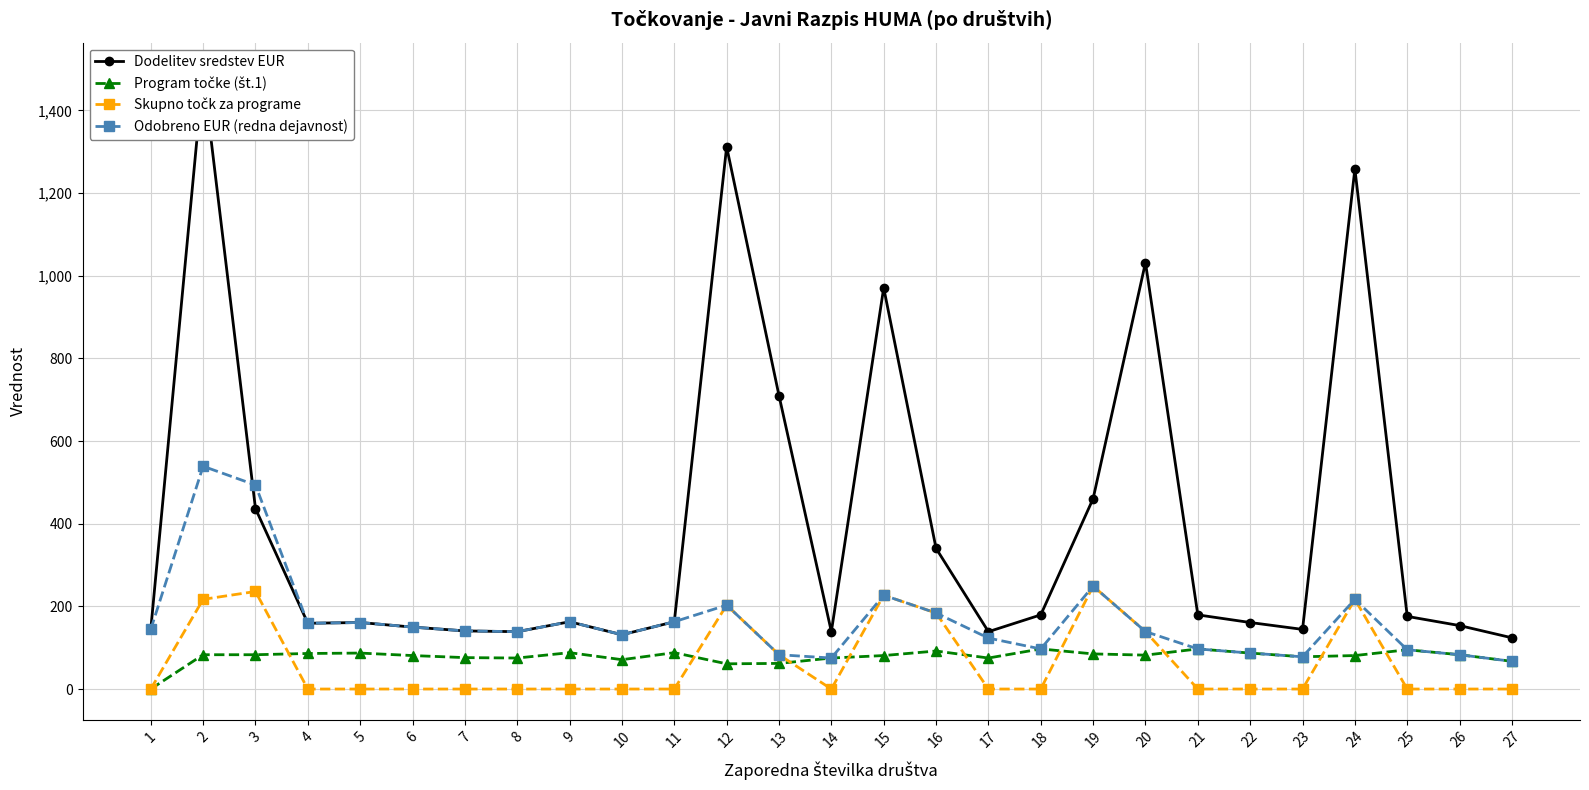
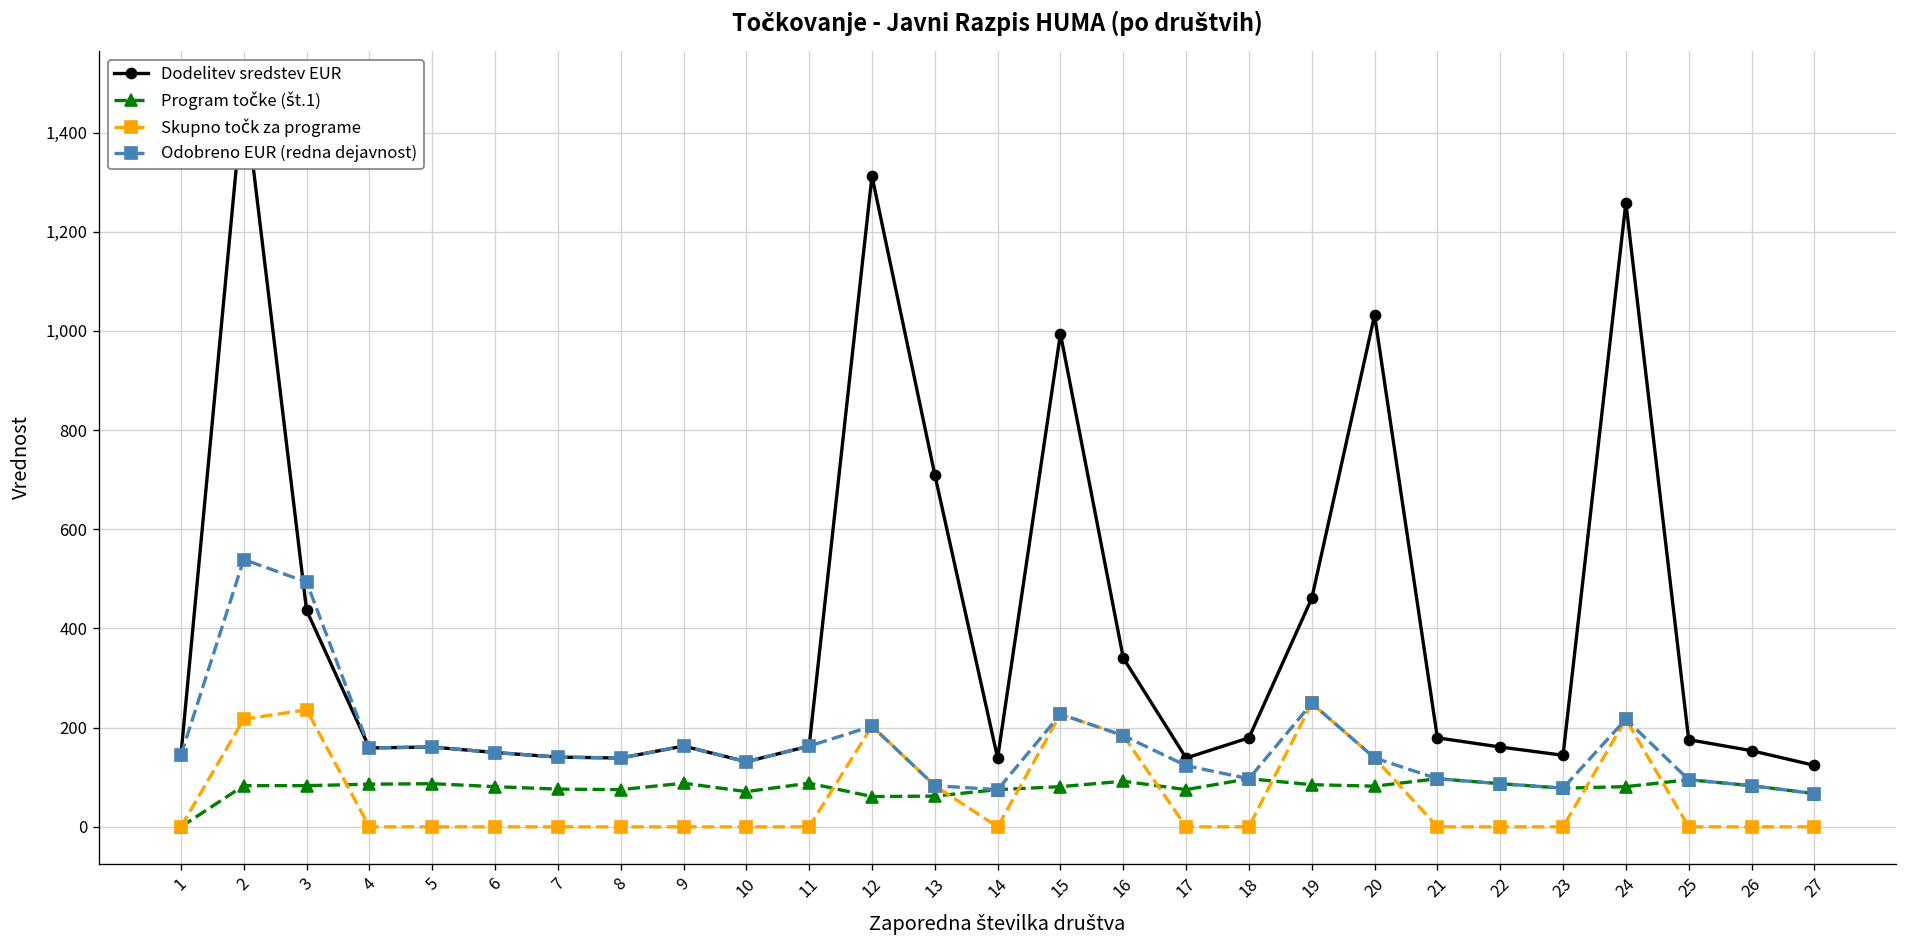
Dodelitev sredstev EUR, 15: 970 -> 990
